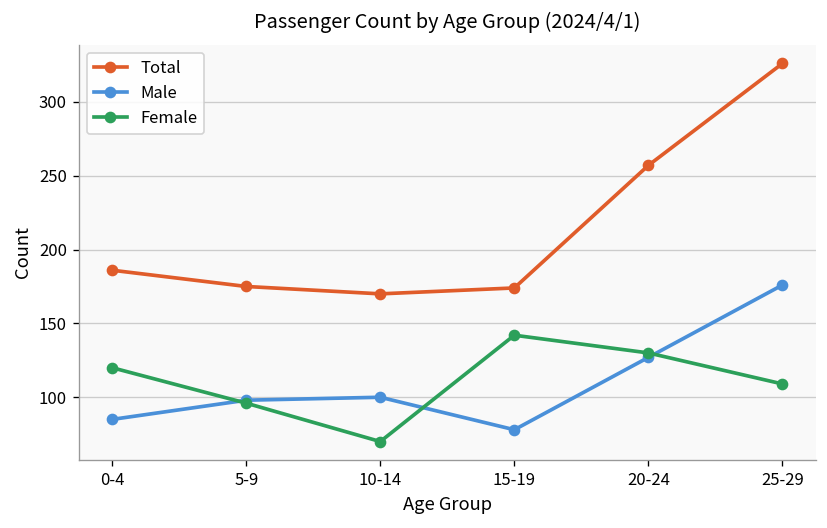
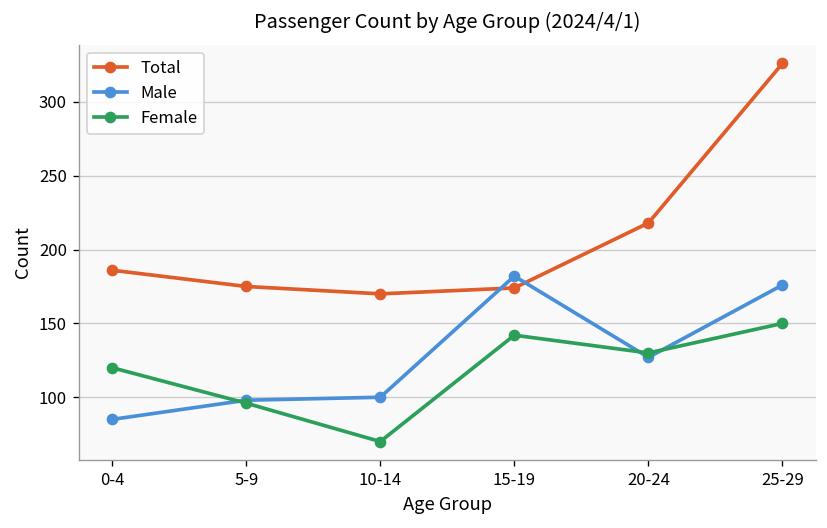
Male, 15-19: 78 -> 182
Total, 20-24: 257 -> 218
Female, 25-29: 109 -> 150
